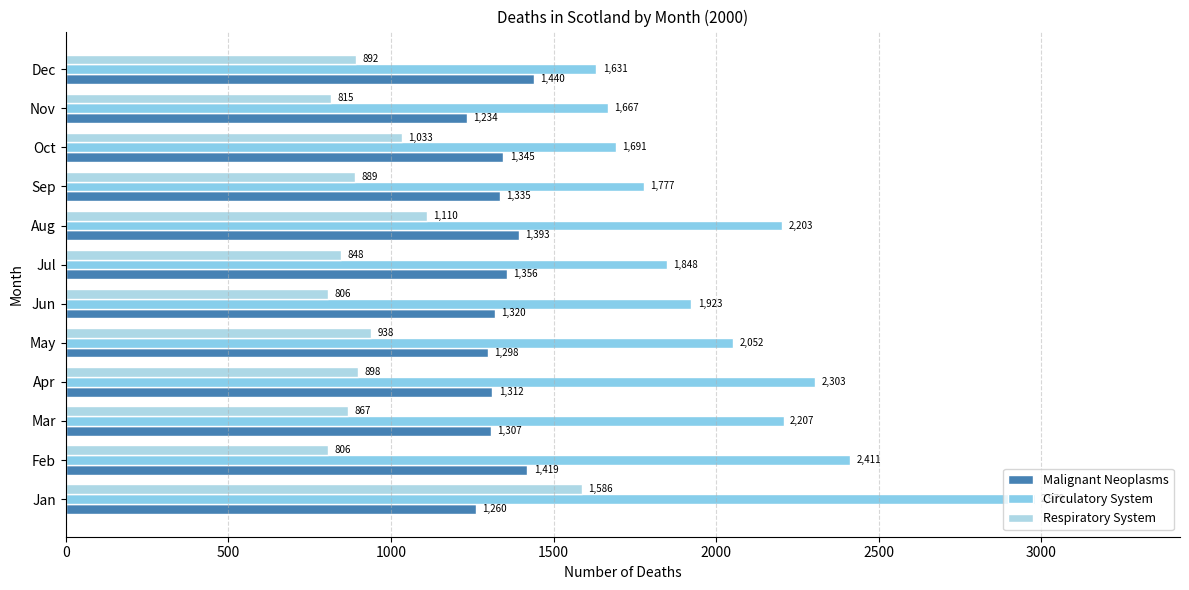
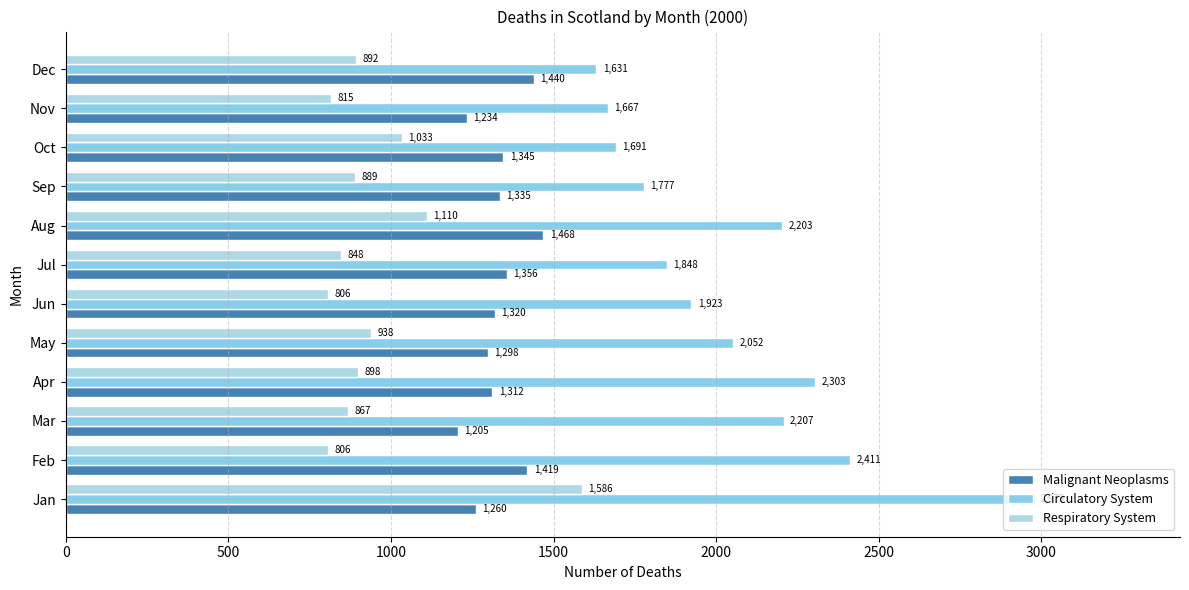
Malignant Neoplasms, Aug: 1,393 -> 1,468
Malignant Neoplasms, Mar: 1,307 -> 1,205
